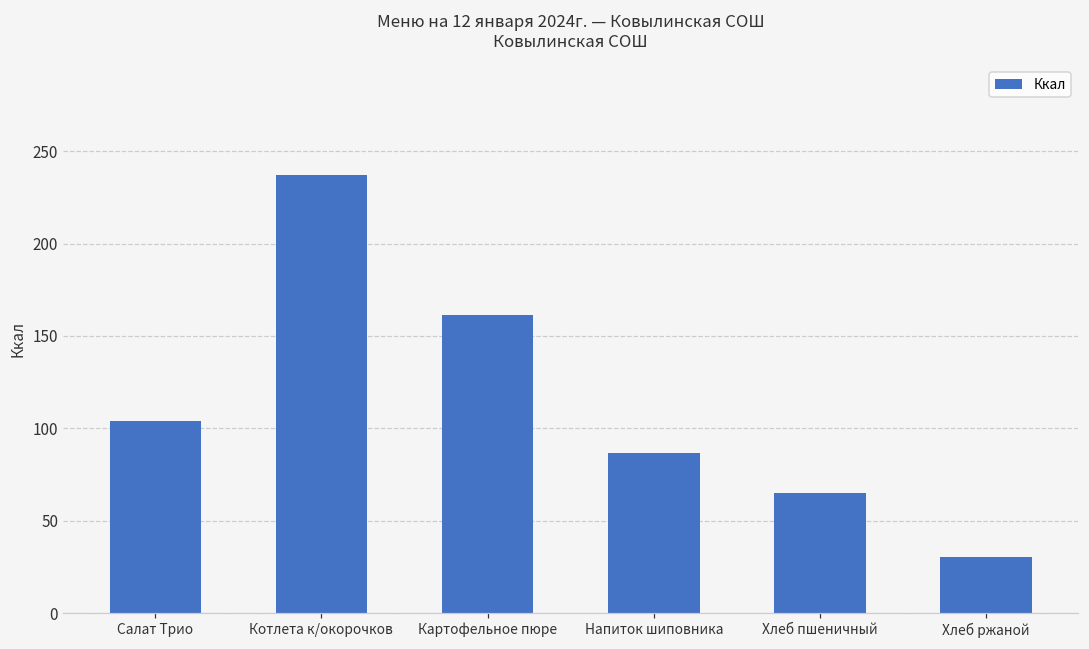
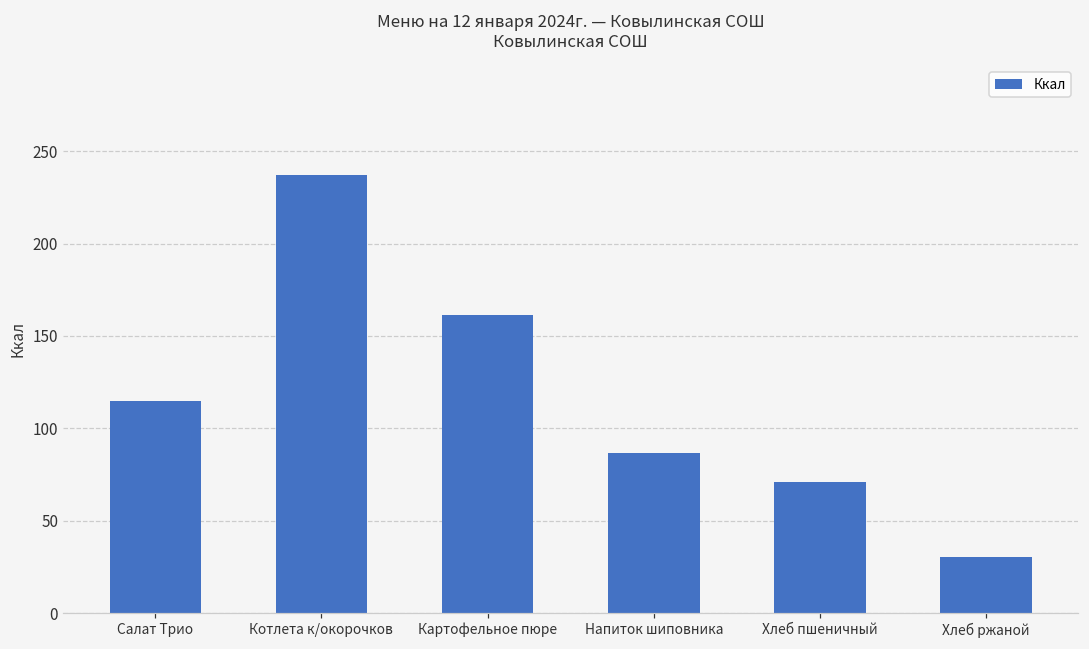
Салат Трио: 104 -> 115
Хлеб пшеничный: 65 -> 71
